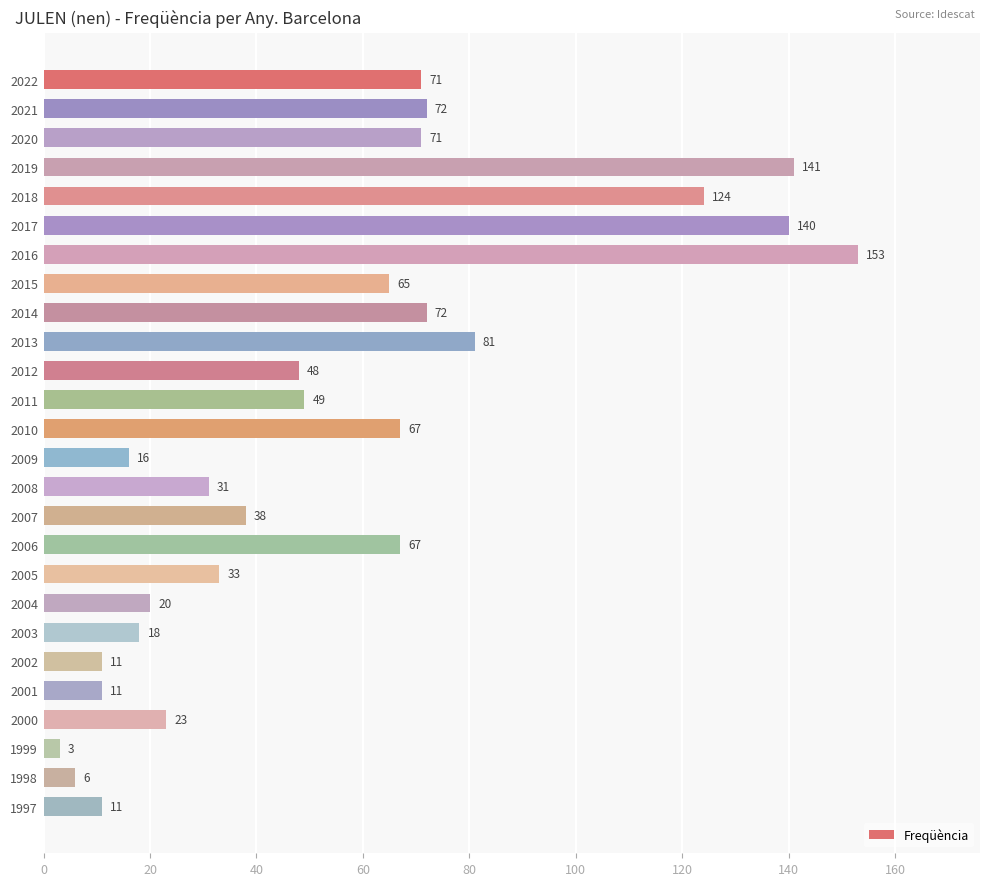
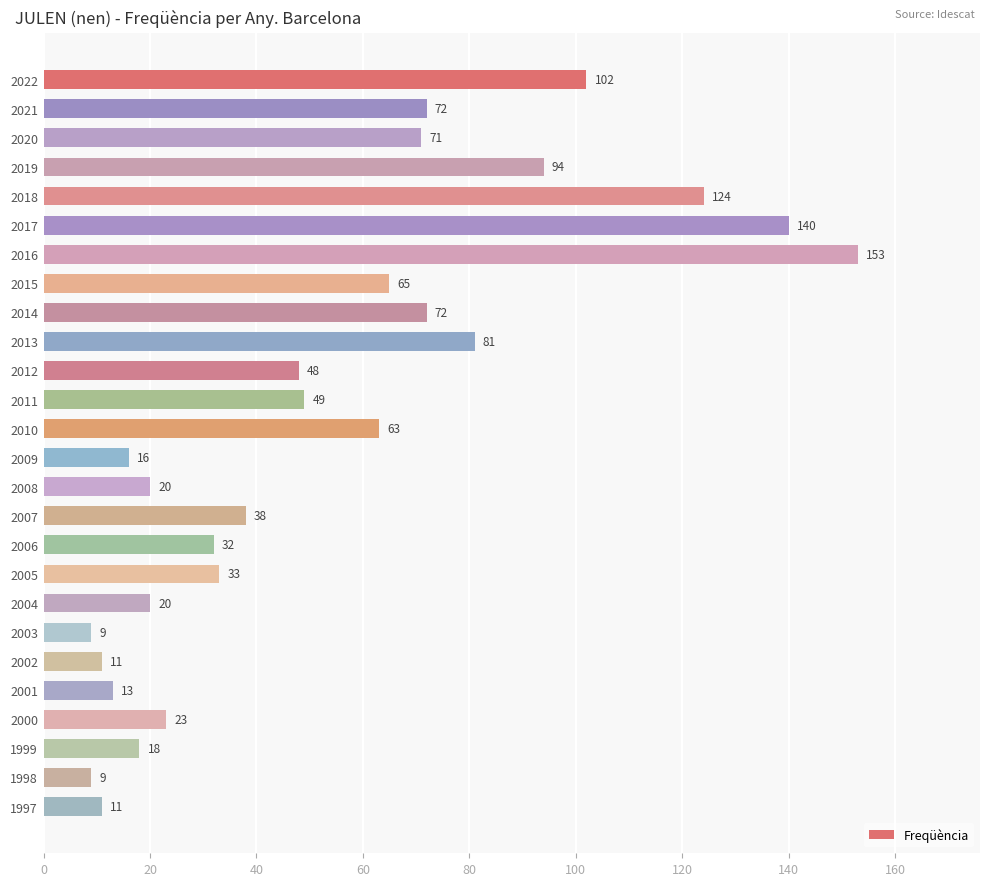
2022: 71 -> 102
2019: 141 -> 94
2010: 67 -> 63
2008: 31 -> 20
2006: 67 -> 32
2003: 18 -> 9
2001: 11 -> 13
1999: 3 -> 18
1998: 6 -> 9
